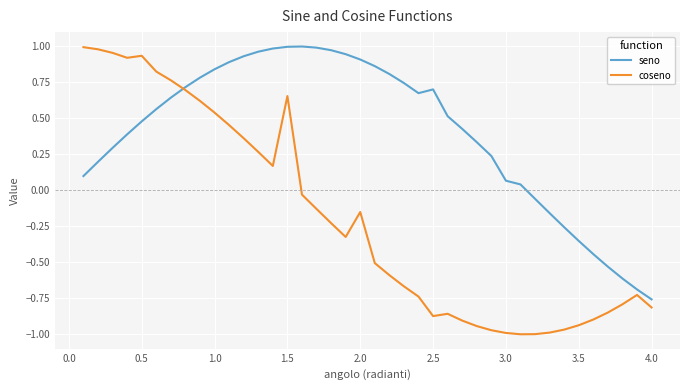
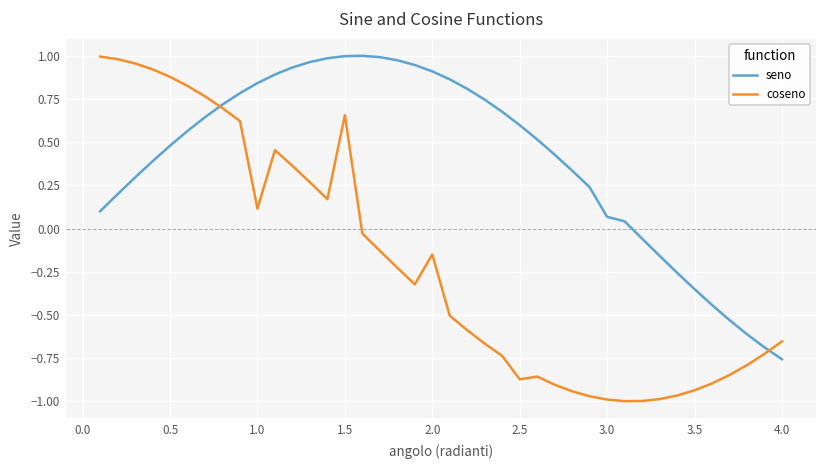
coseno, 0.5: 0.94 -> 0.88
coseno, 1.0: 0.54 -> 0.12
seno, 2.5: 0.70 -> 0.60
coseno, 4.0: -0.81 -> -0.65
